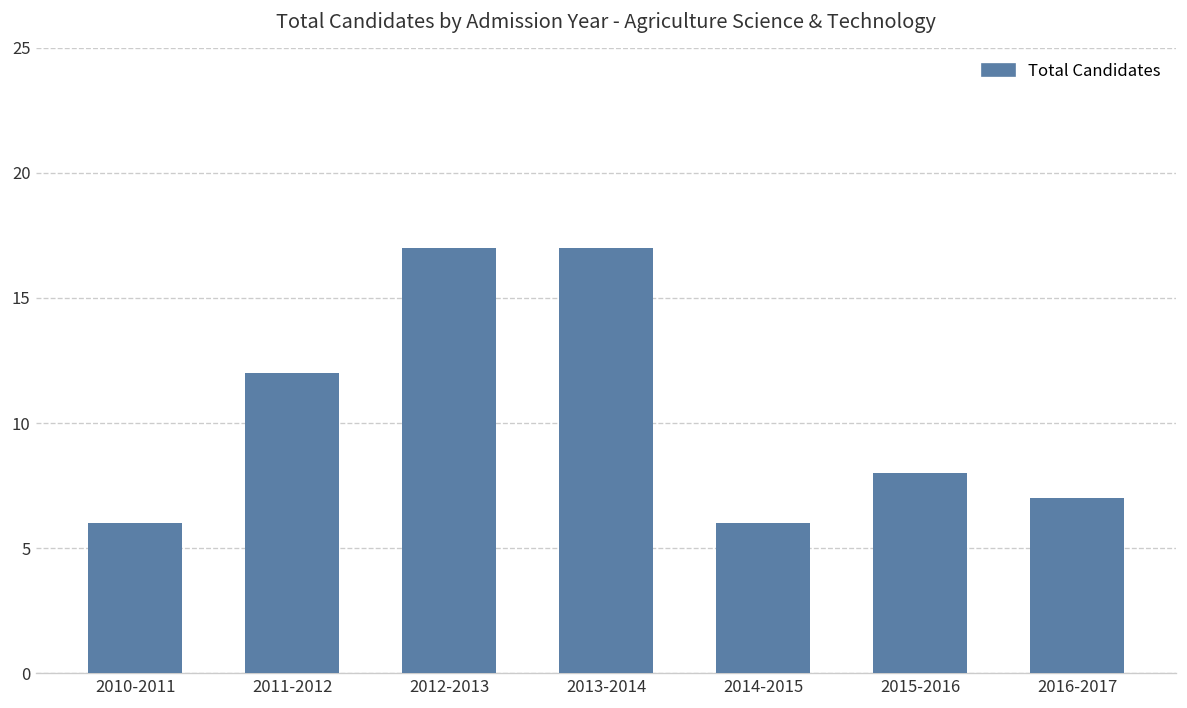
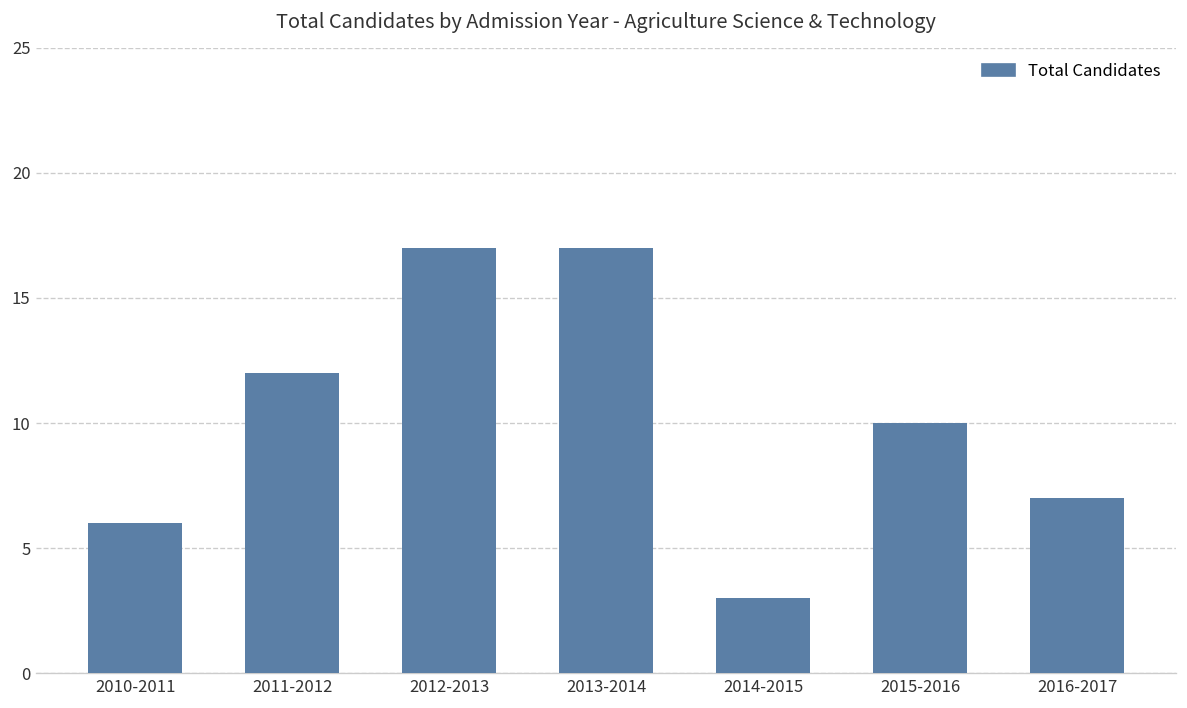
2014-2015: 6 -> 3
2015-2016: 8 -> 10
